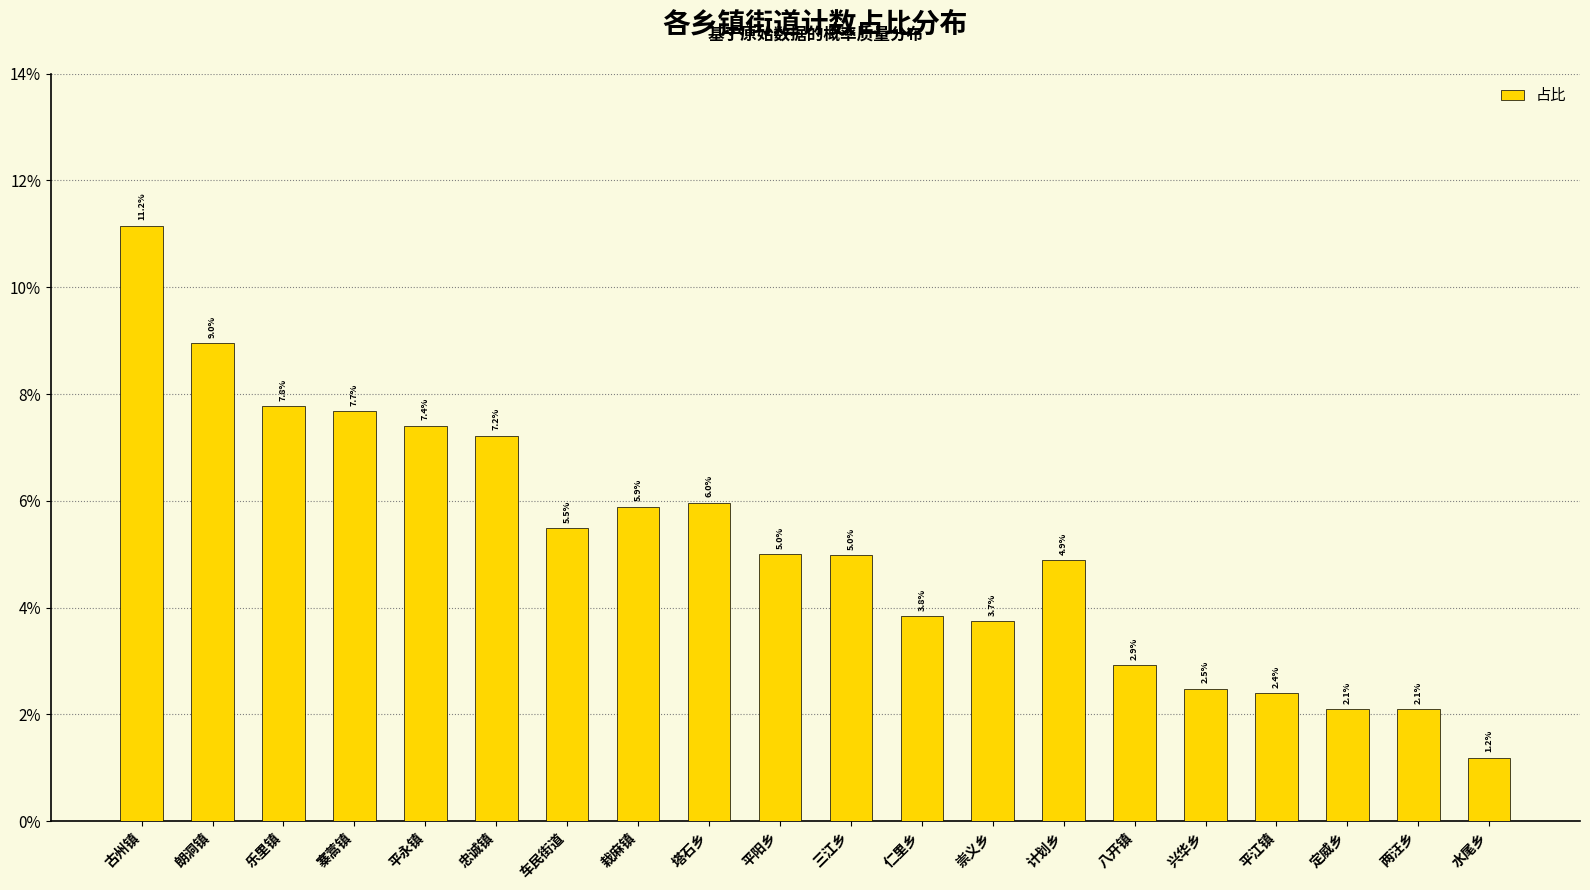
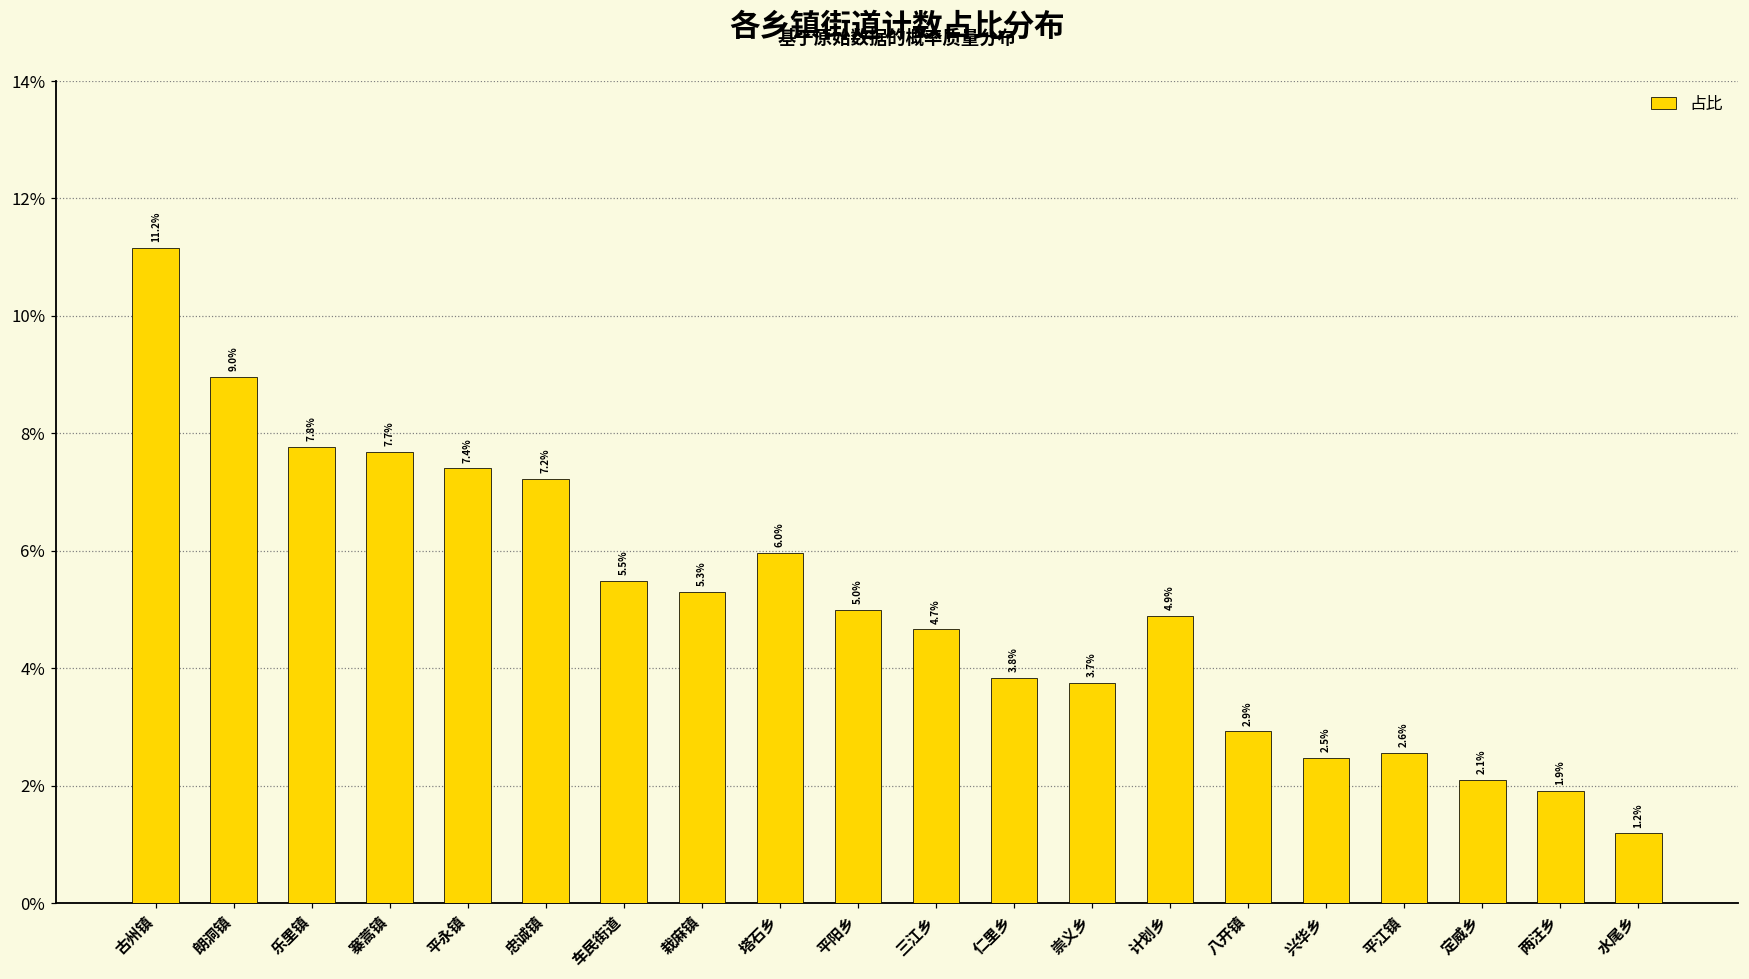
栽麻镇: 5.9% -> 5.3%
三江乡: 5.0% -> 4.7%
平江镇: 2.4% -> 2.6%
两汪乡: 2.1% -> 1.9%
